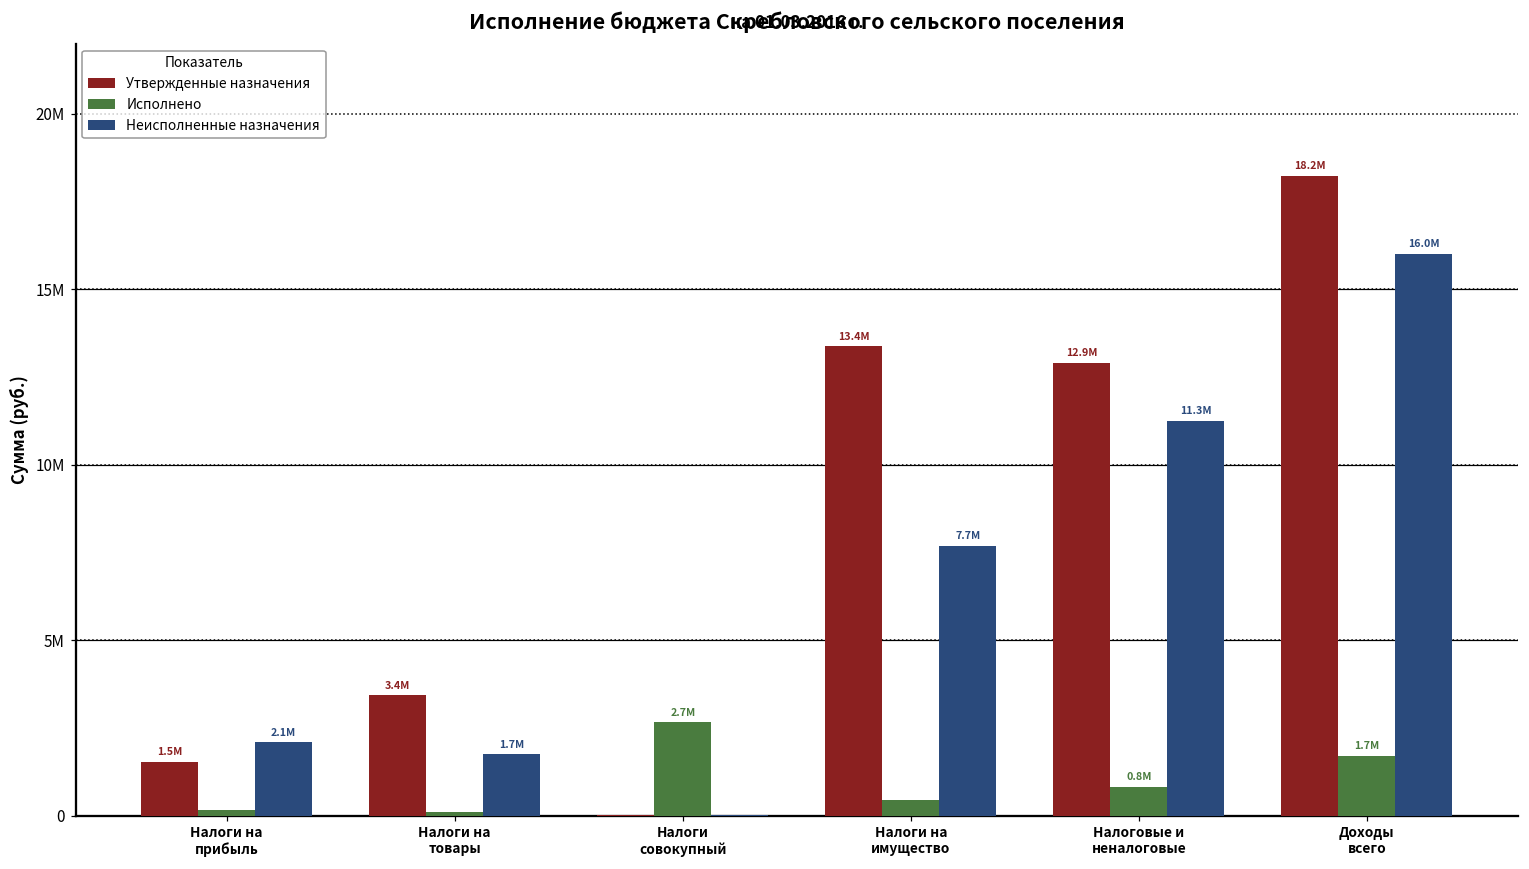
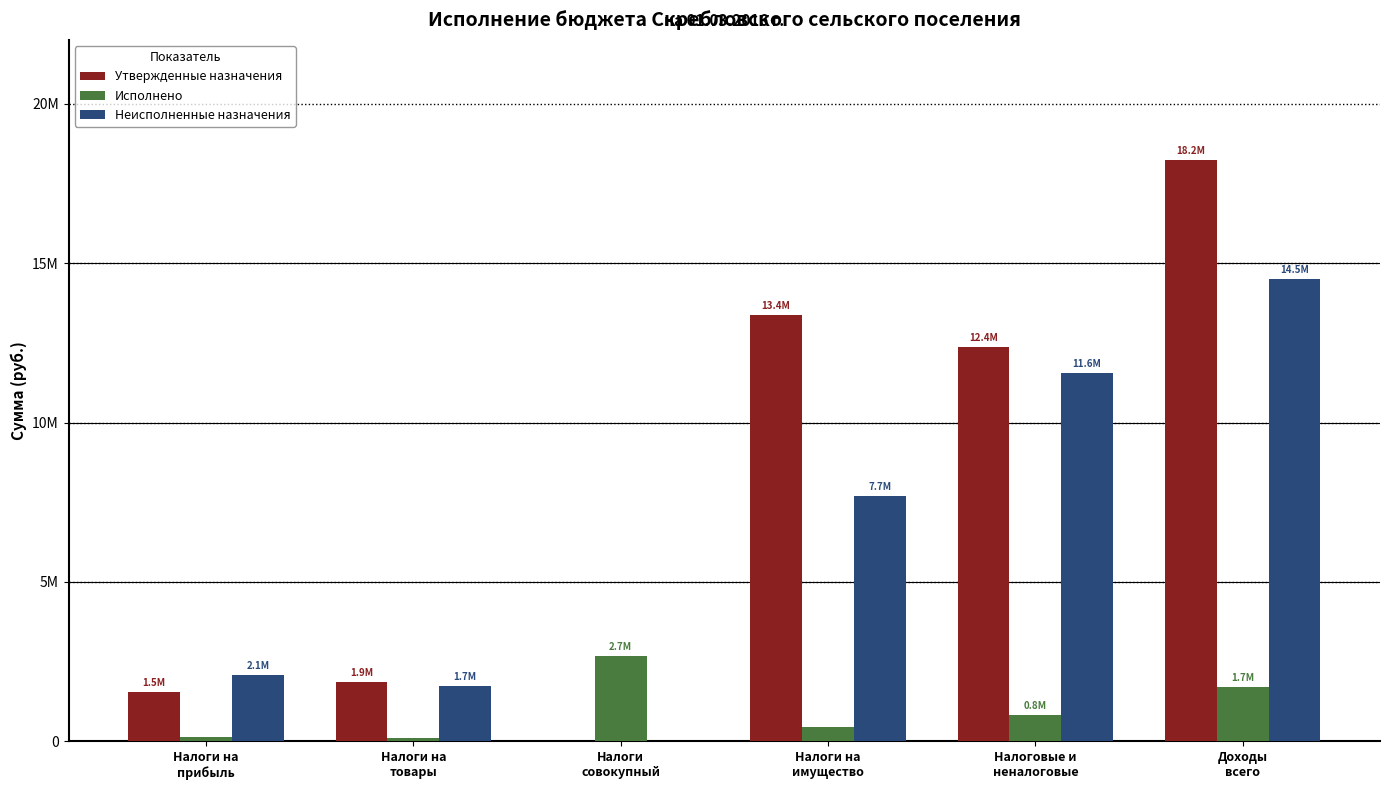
Утвержденные назначения, Налоги на товары: 3.4M -> 1.9M
Утвержденные назначения, Налоговые и неналоговые: 12.9M -> 12.4M
Неисполненные назначения, Налоговые и неналоговые: 11.3M -> 11.6M
Неисполненные назначения, Доходы всего: 16.0M -> 14.5M
